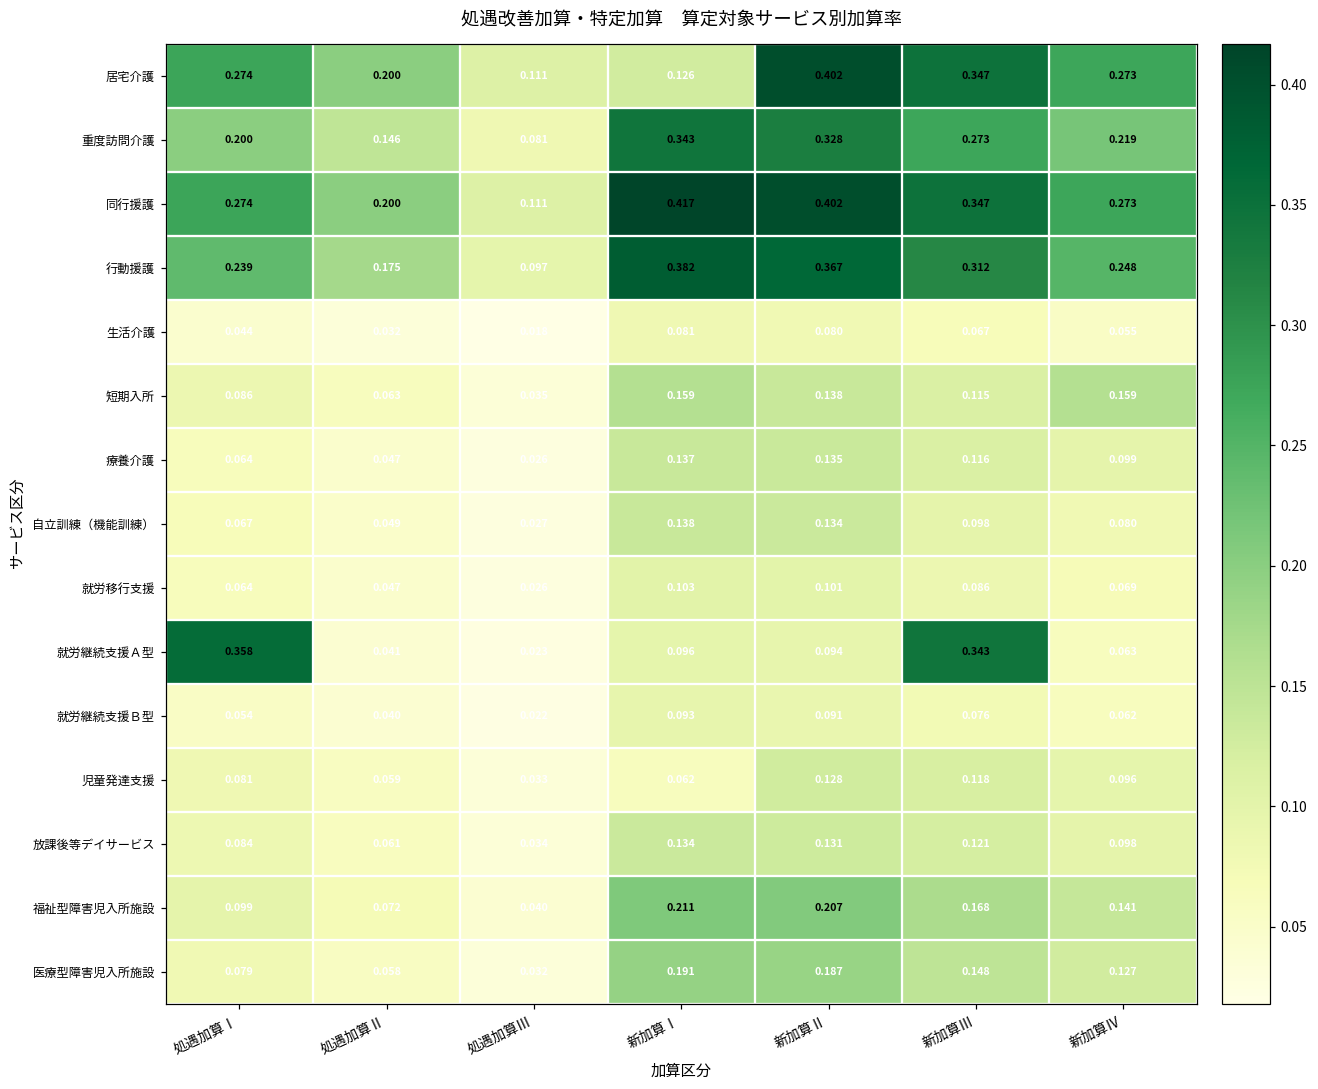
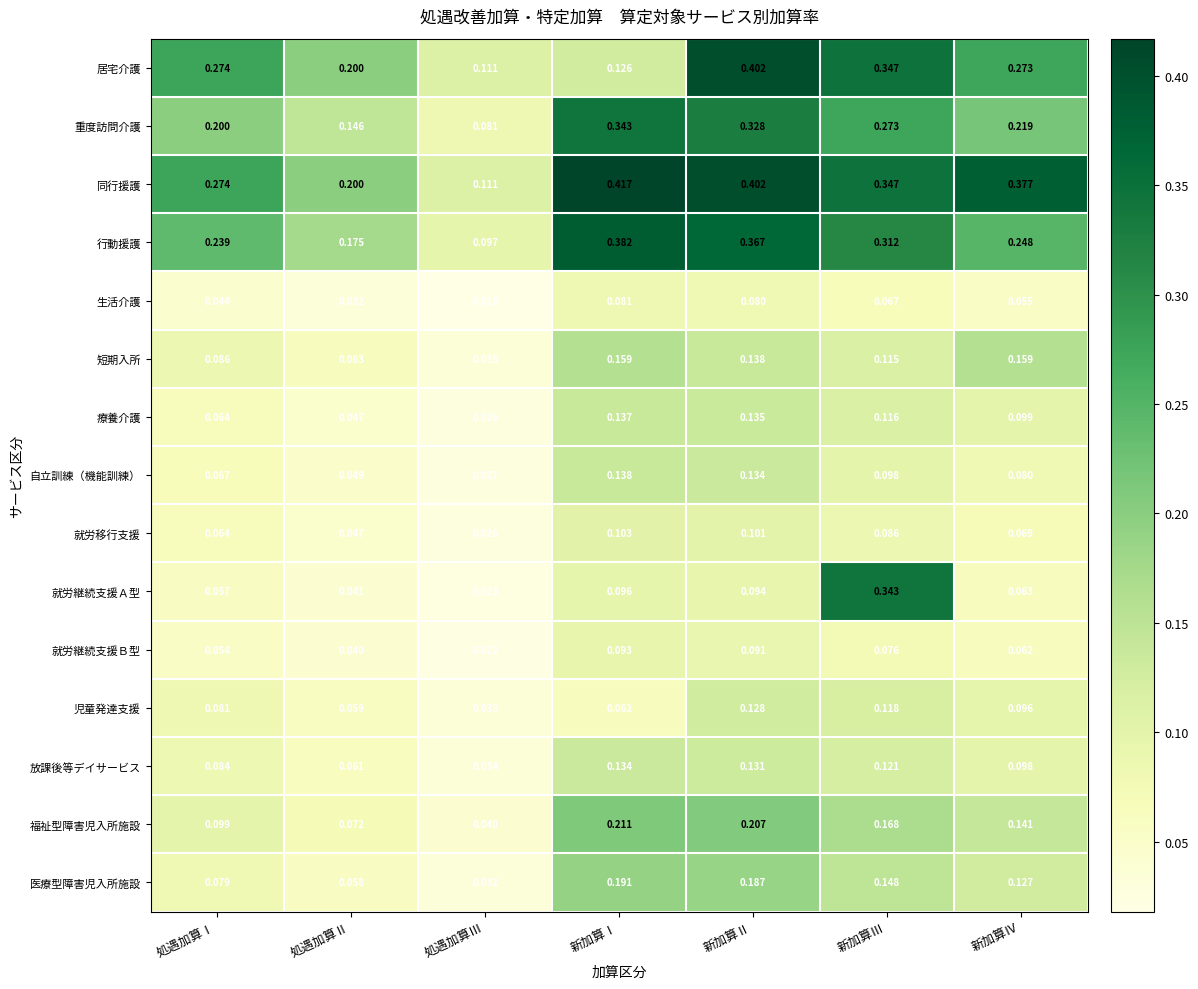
同行援護, 新加算Ⅳ: 0.273 -> 0.377
就労継続支援Ａ型, 処遇加算Ⅰ: 0.358 -> 0.057
